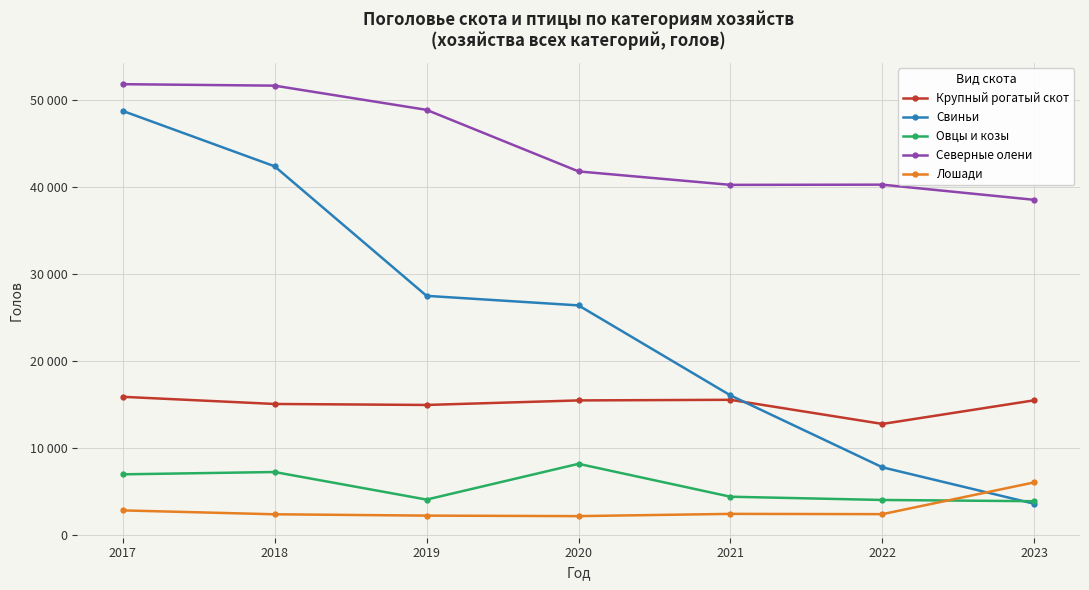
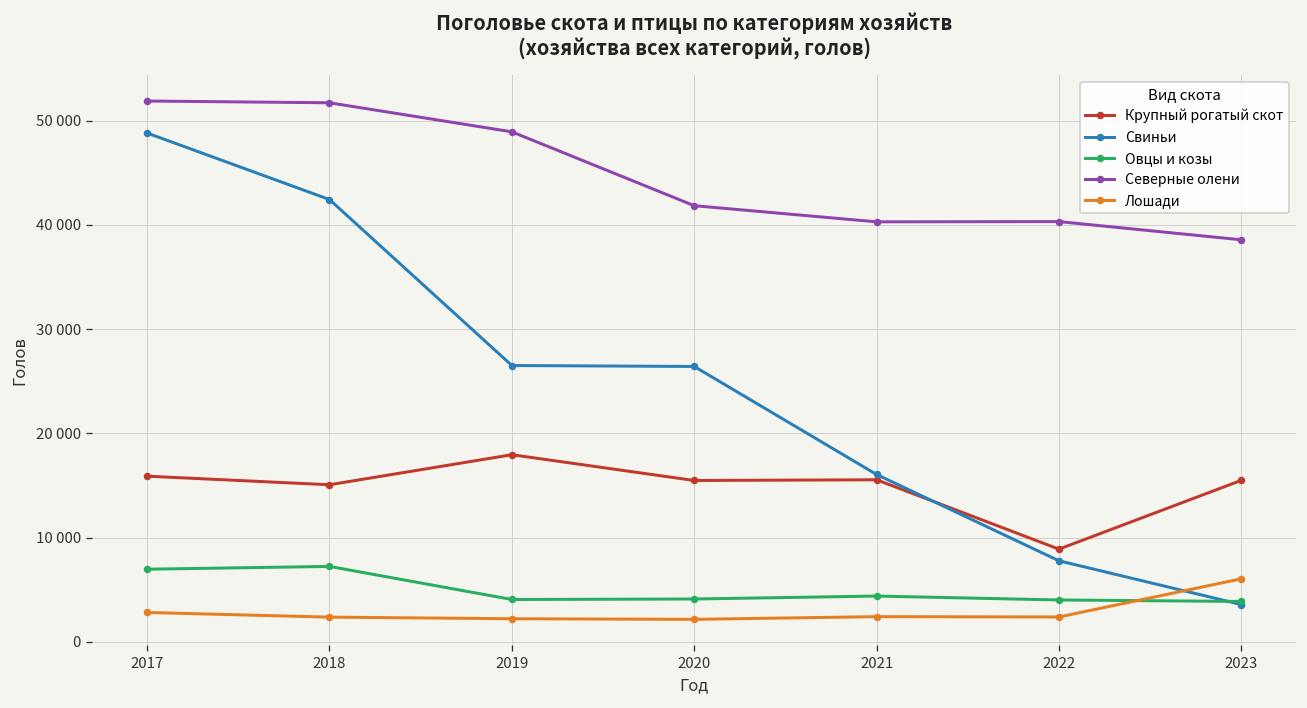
Крупный рогатый скот, 2019: 15000 -> 18000
Свиньи, 2019: 28000 -> 27000
Овцы и козы, 2020: 8000 -> 4000
Крупный рогатый скот, 2022: 13000 -> 9000
